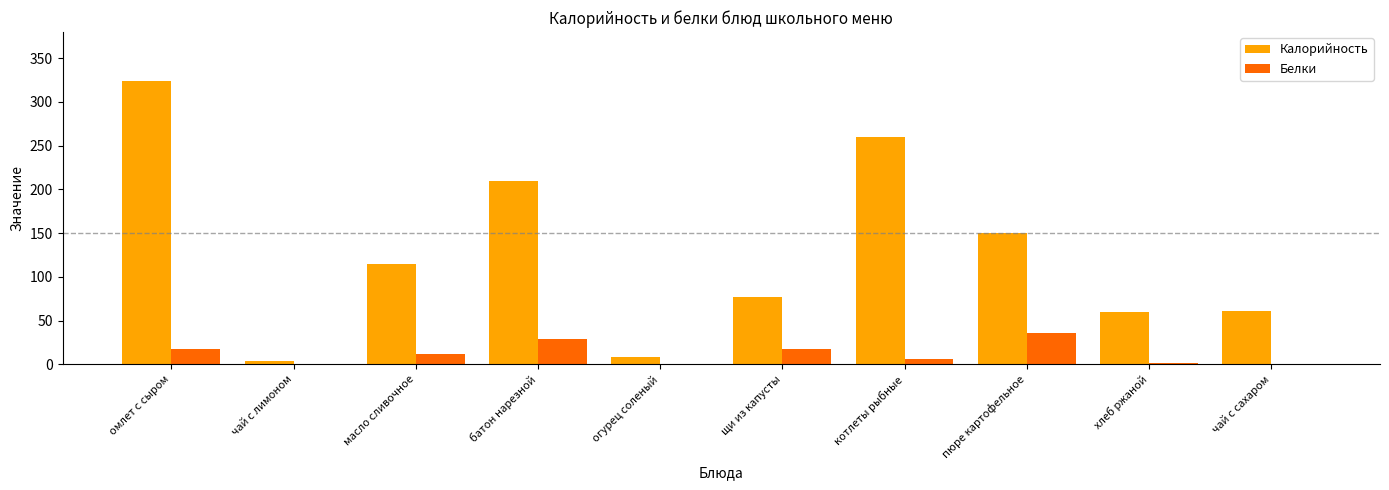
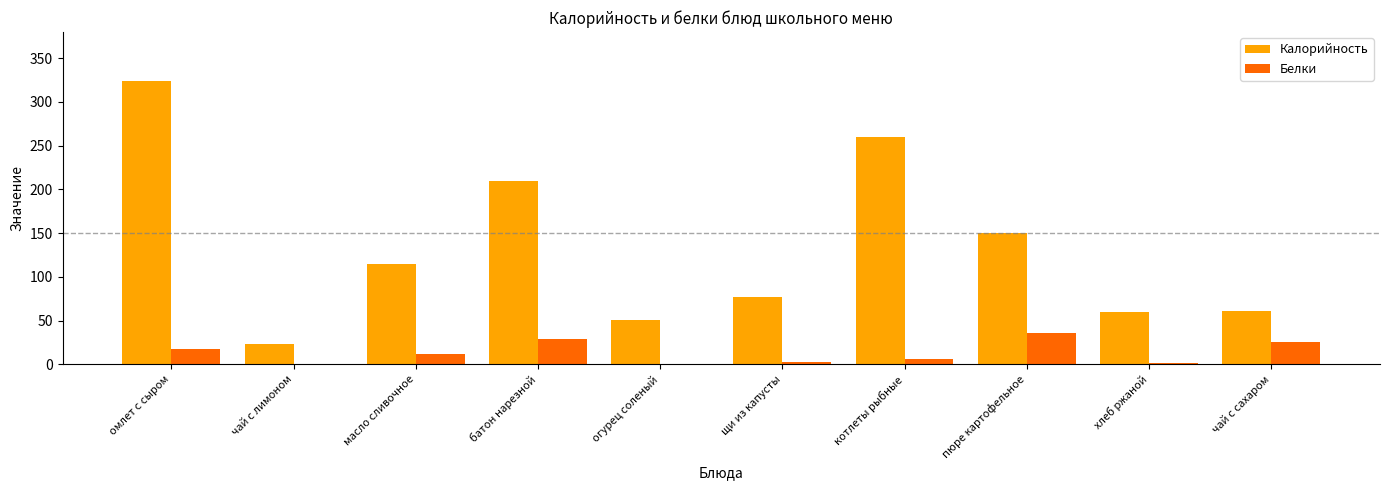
Калорийность, чай с лимоном: 0 -> 20
Калорийность, огурец соленый: 10 -> 50
Белки, щи из капусты: 20 -> 0
Белки, чай с сахаром: 0 -> 30
